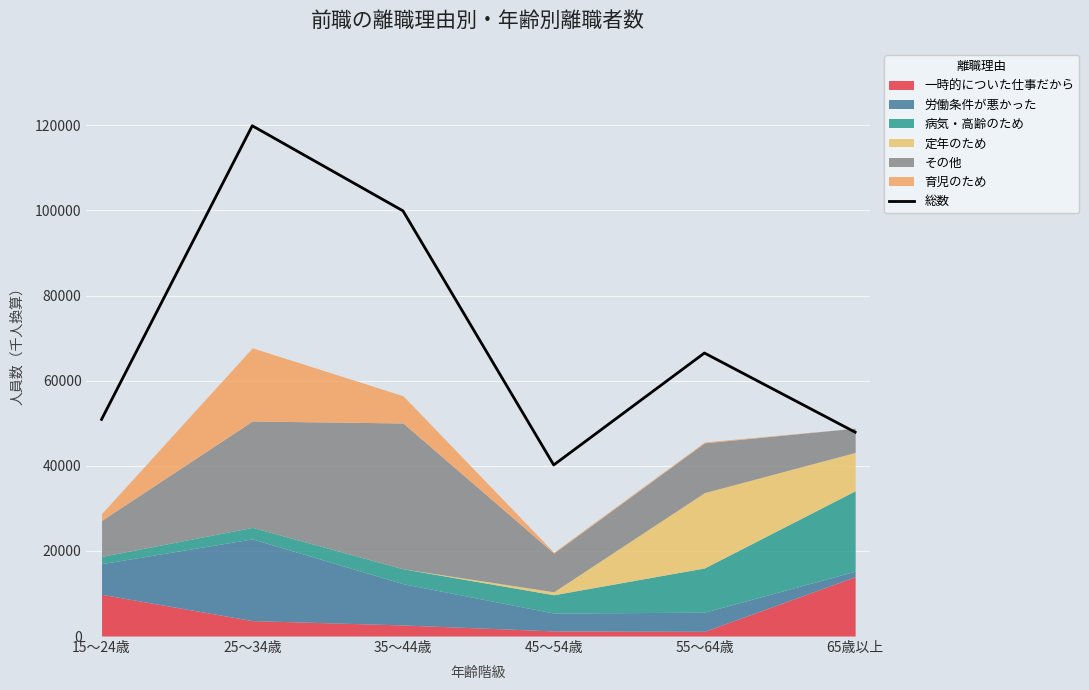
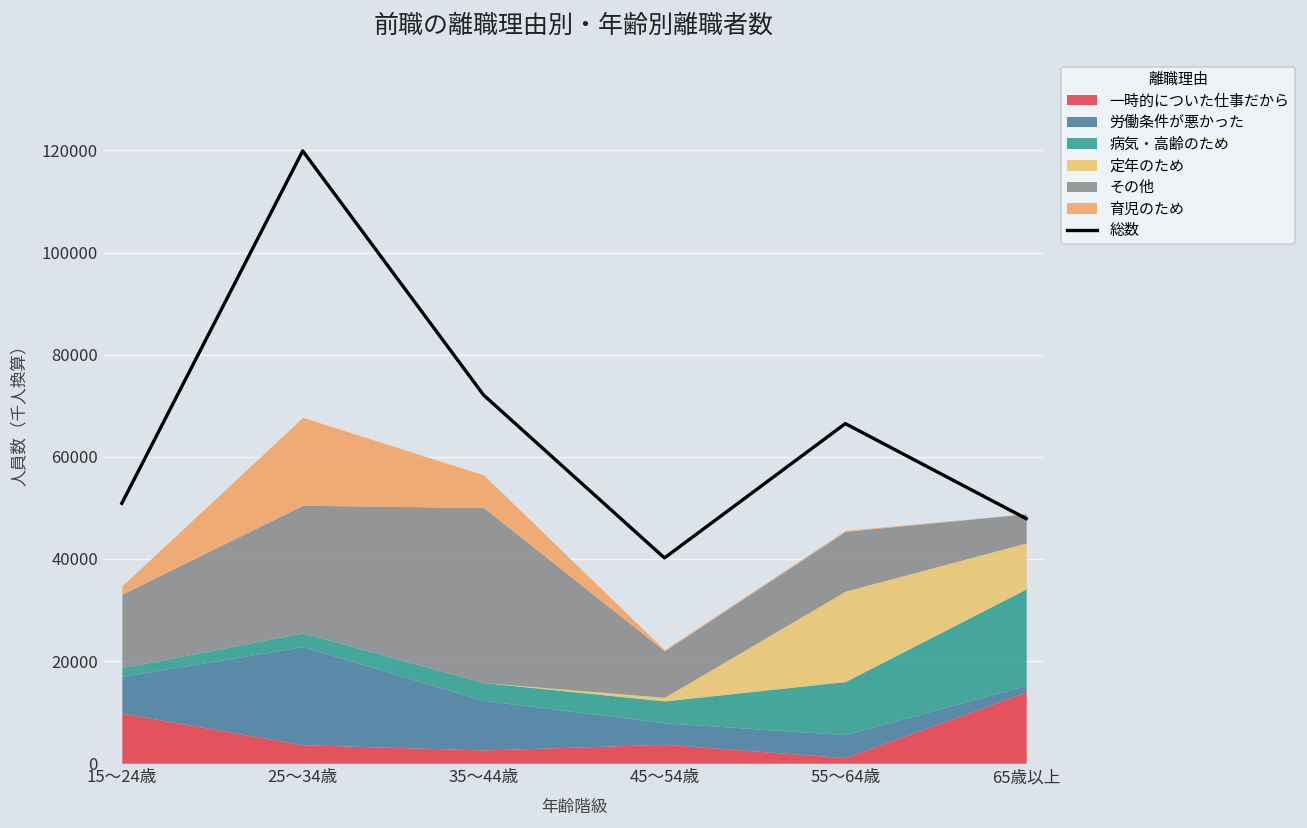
その他, 15～24歳: 8000 -> 14000
総数, 35～44歳: 100000 -> 72000
一時的についた仕事だから, 45～54歳: 1000 -> 4000
